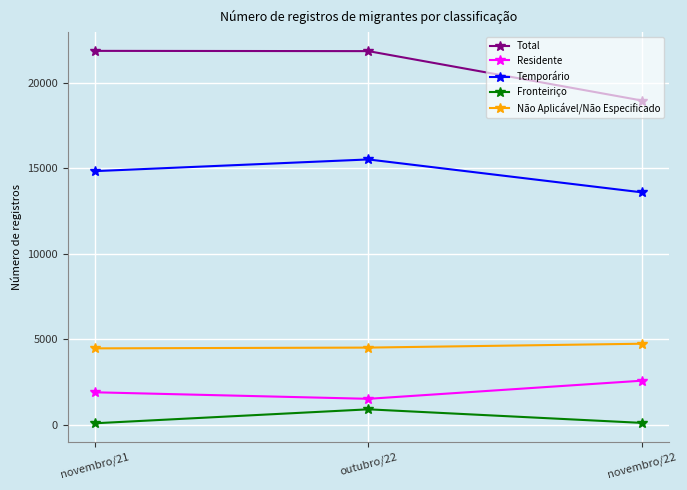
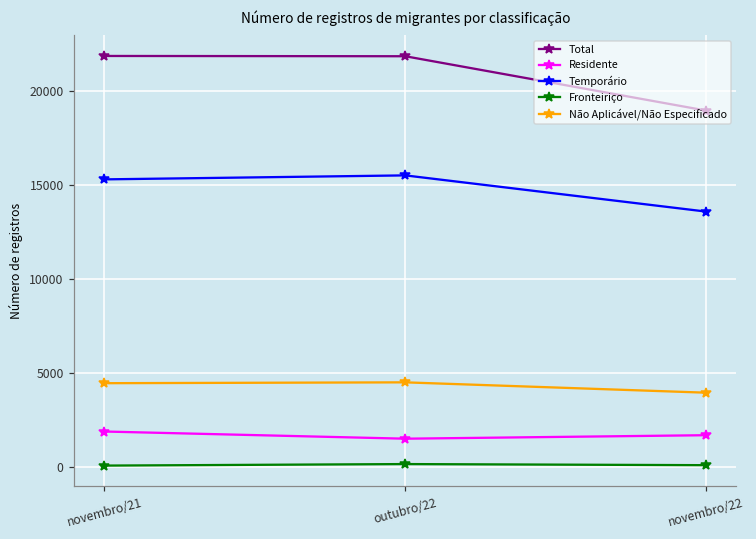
Temporário, novembro/21: 14800 -> 15300
Fronteiriço, outubro/22: 900 -> 200
Residente, novembro/22: 2600 -> 1700
Não Aplicável/Não Especificado, novembro/22: 4700 -> 4000
